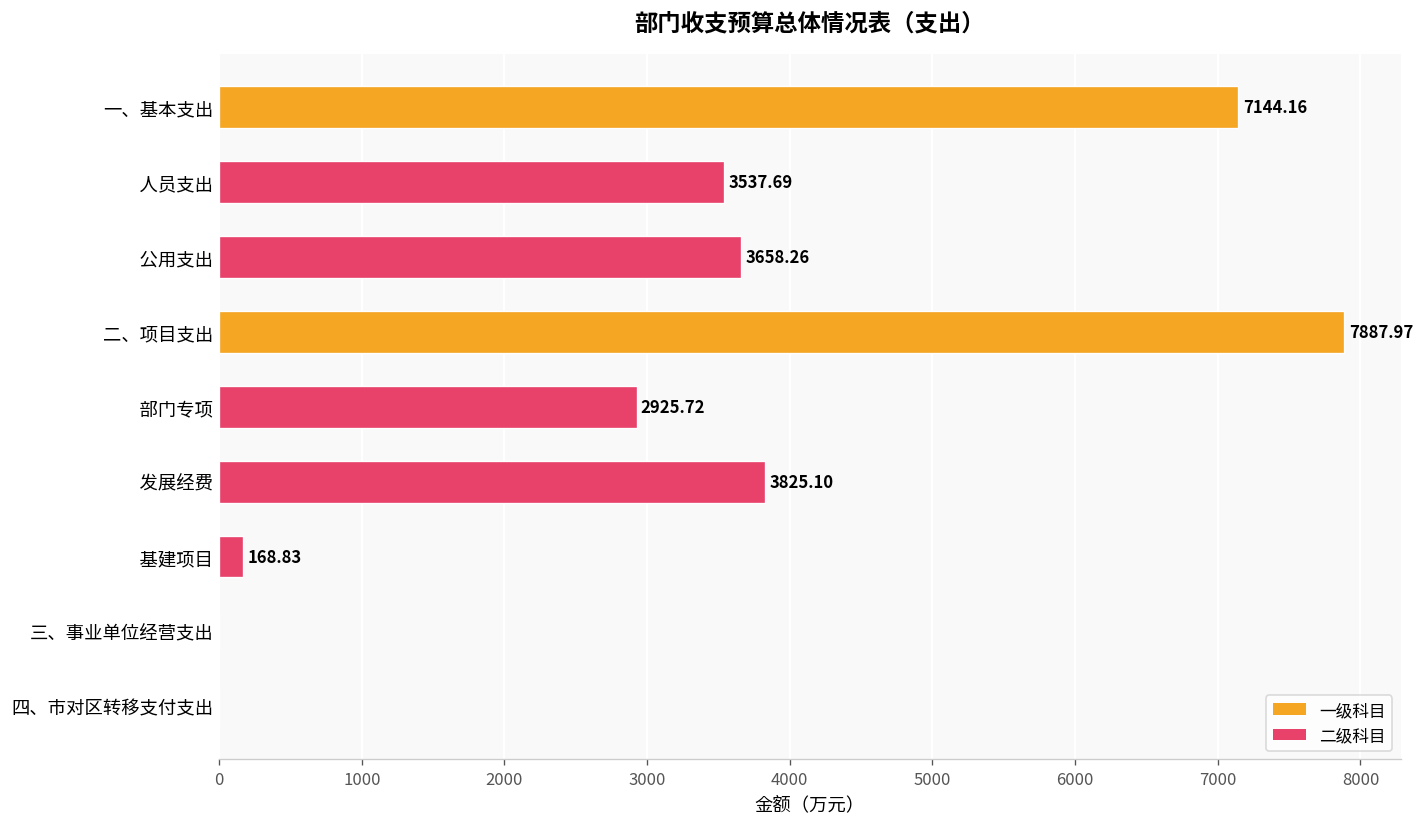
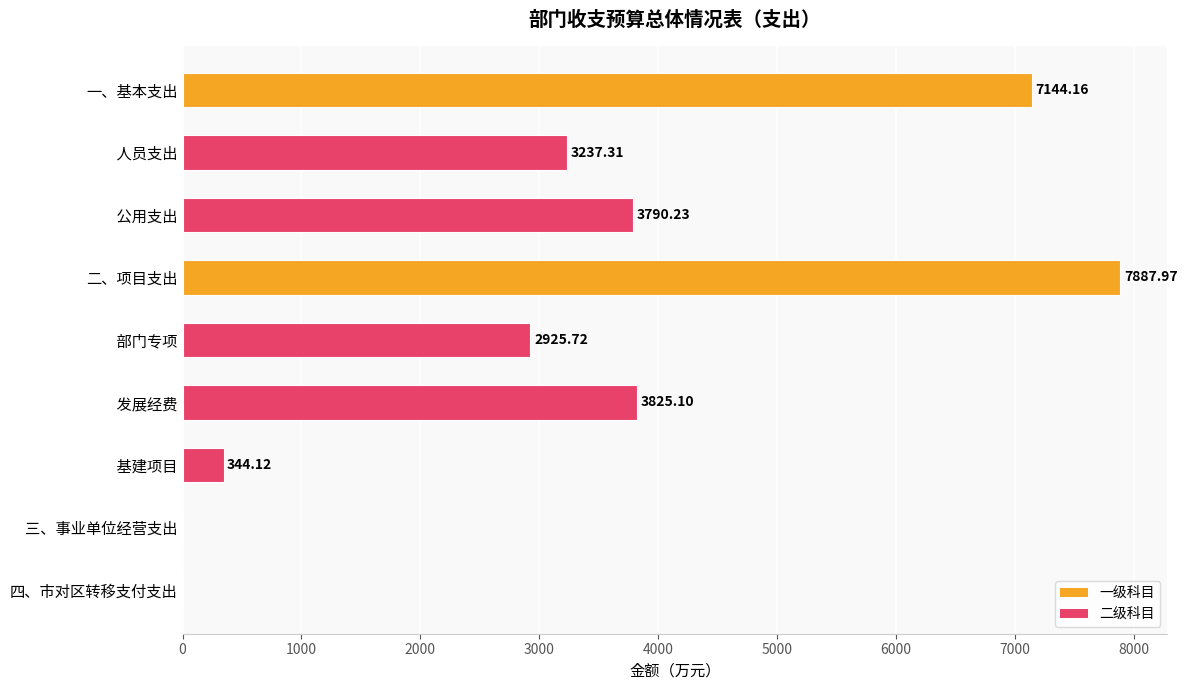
人员支出: 3537.69 -> 3237.31
公用支出: 3658.26 -> 3790.23
基建项目: 168.83 -> 344.12
